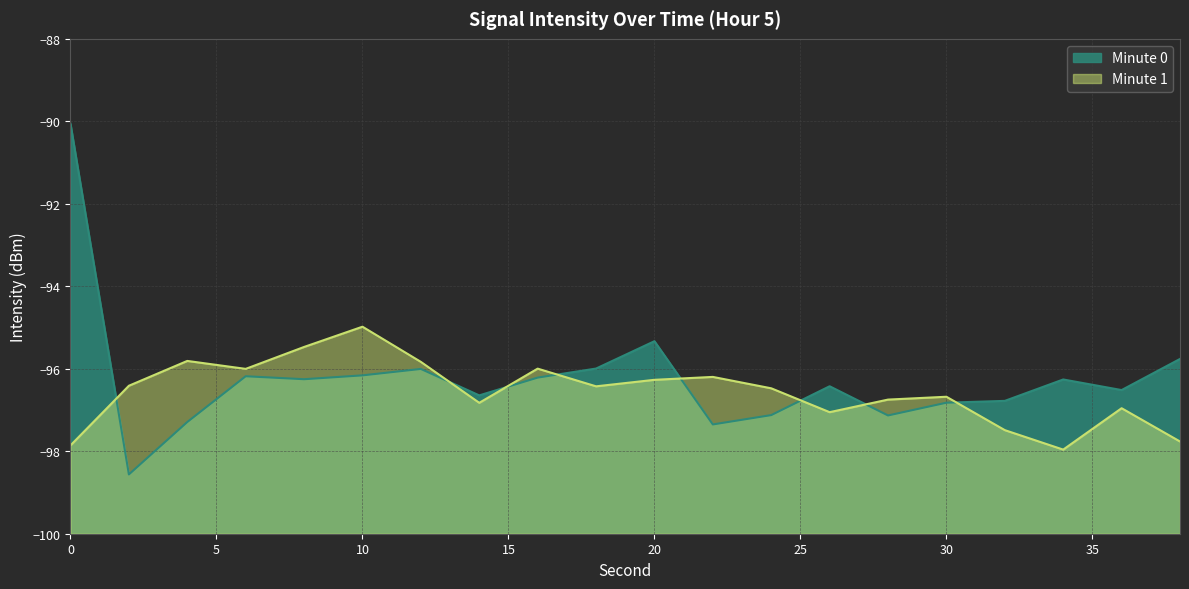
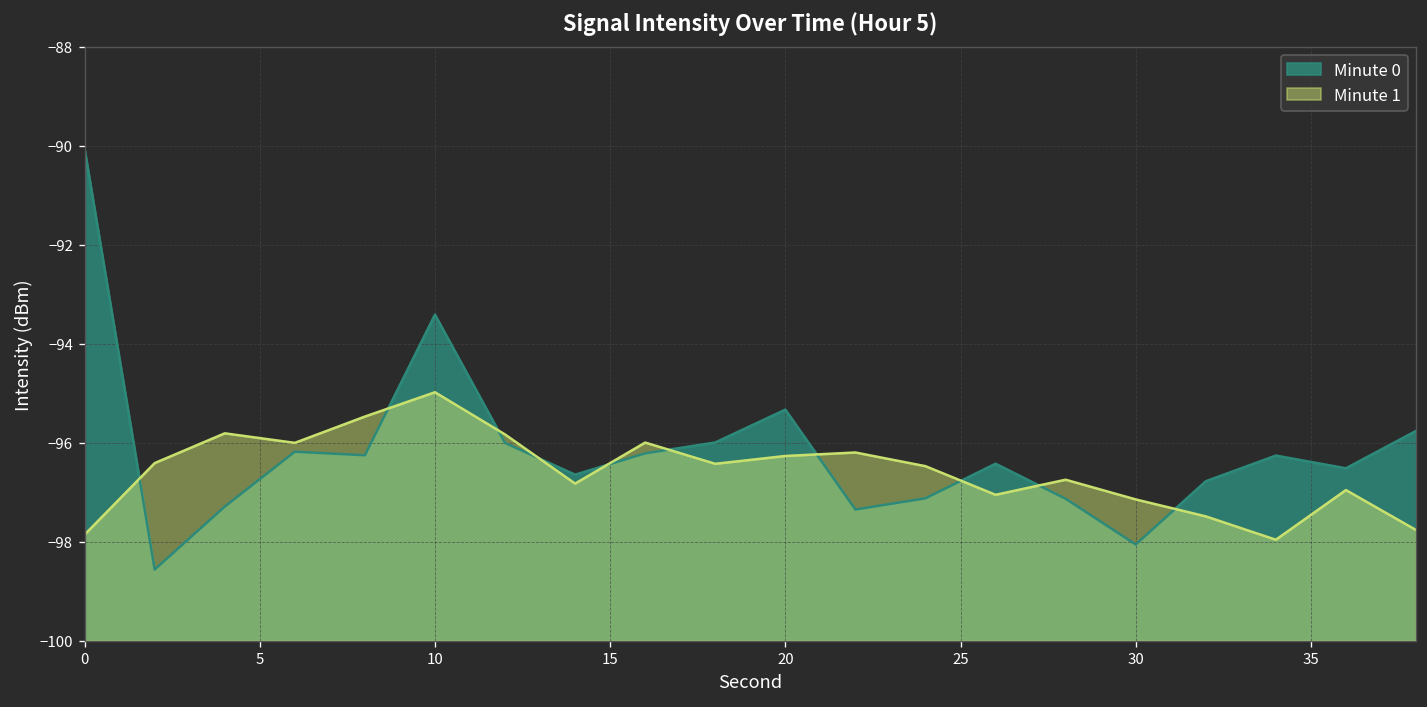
Minute 0, 10: -96.2 -> -93.4
Minute 0, 30: -96.8 -> -98.1
Minute 1, 30: -96.7 -> -97.1
